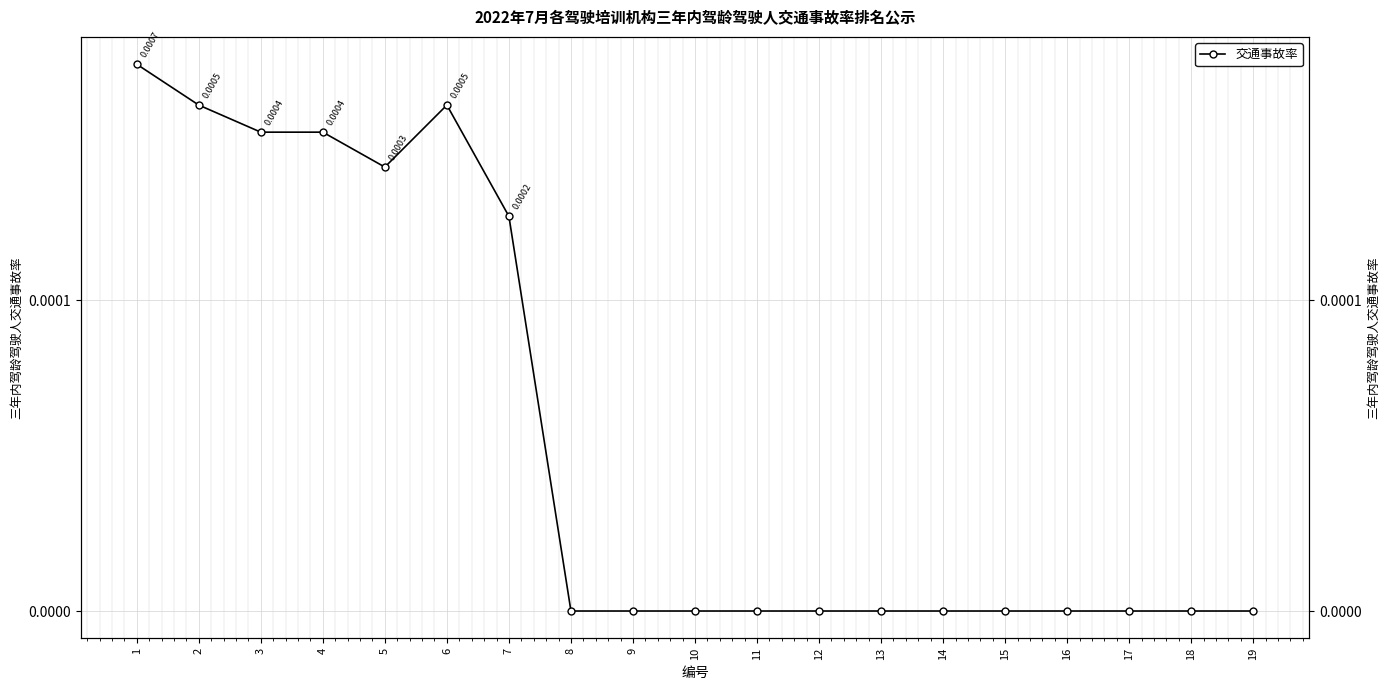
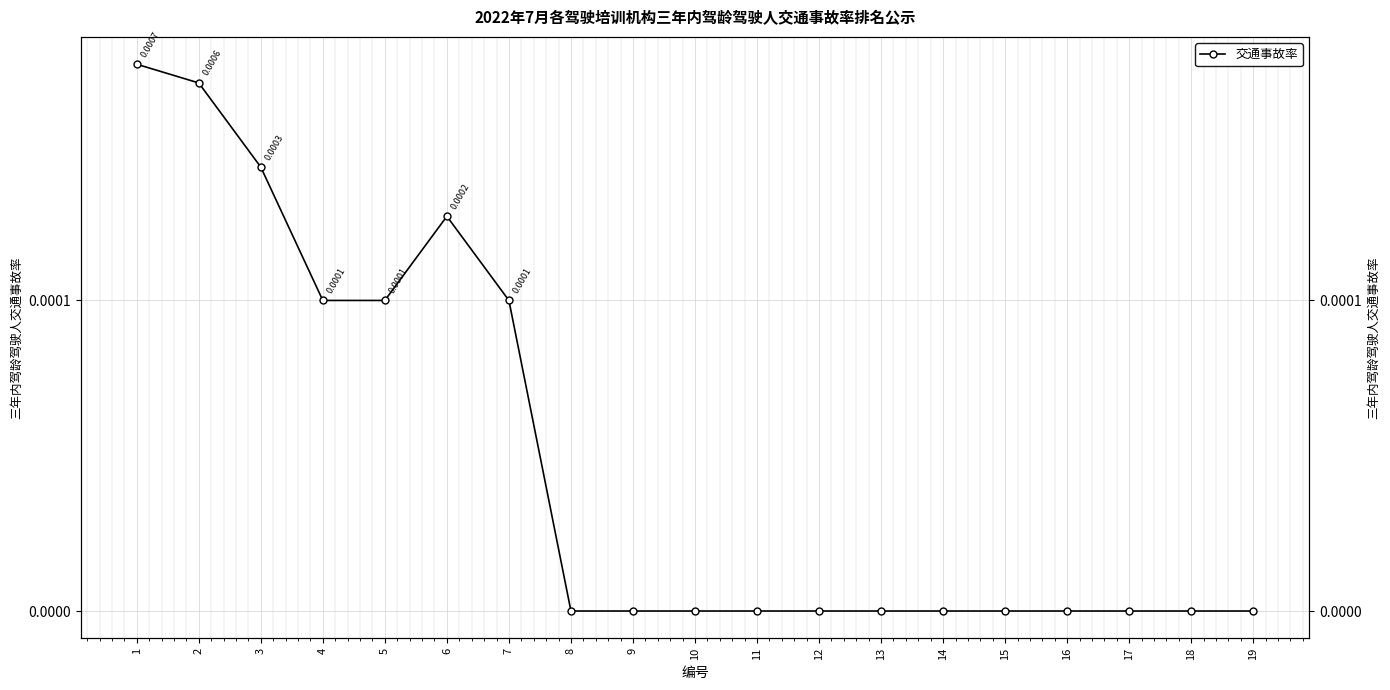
2: 0.0005 -> 0.0006
3: 0.0004 -> 0.0003
4: 0.0004 -> 0.0001
5: 0.0003 -> 0.0001
6: 0.0005 -> 0.0002
7: 0.0002 -> 0.0001
